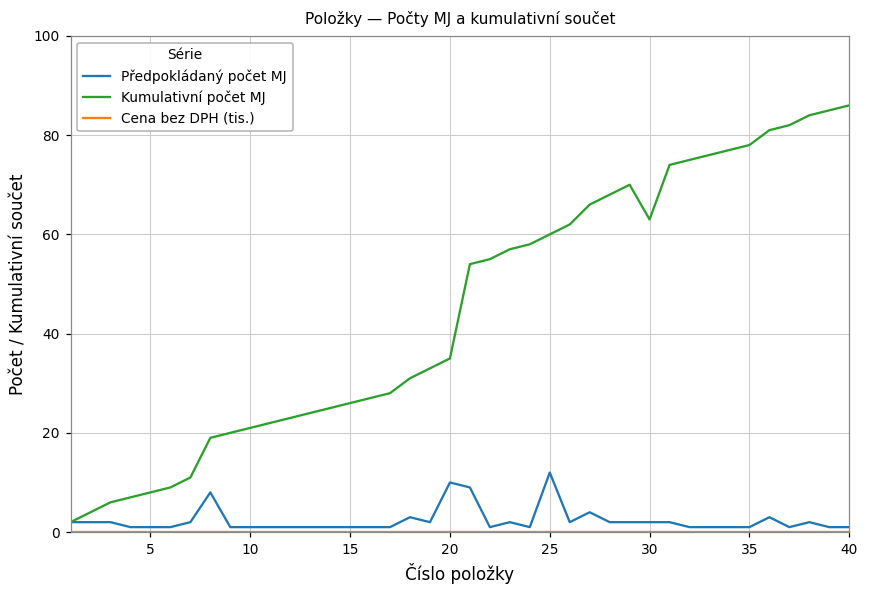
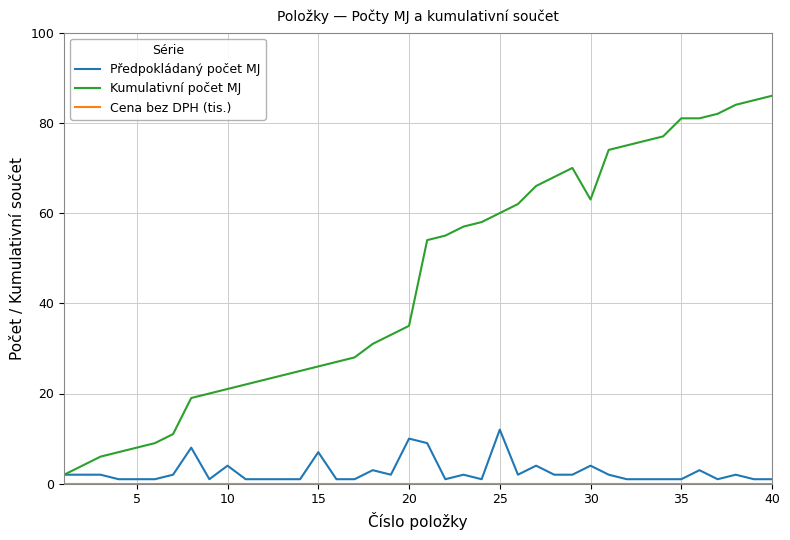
Předpokládaný počet MJ, 10: 1 -> 4
Předpokládaný počet MJ, 15: 1 -> 7
Předpokládaný počet MJ, 30: 2 -> 4
Kumulativní počet MJ, 35: 78 -> 81
